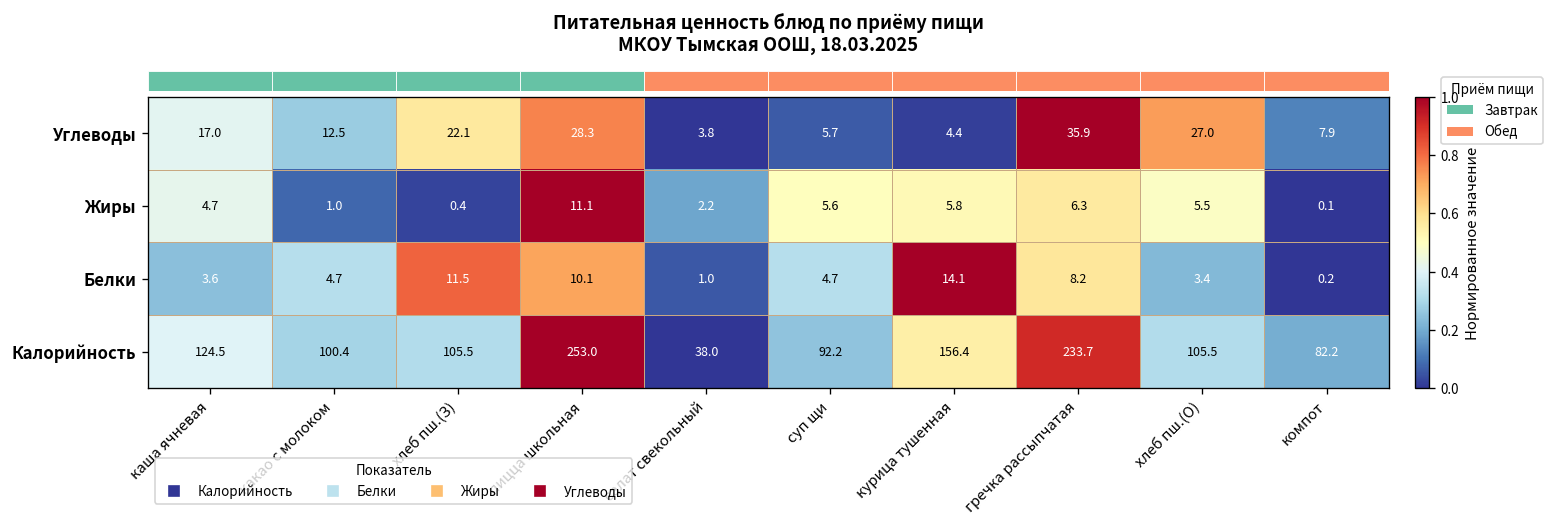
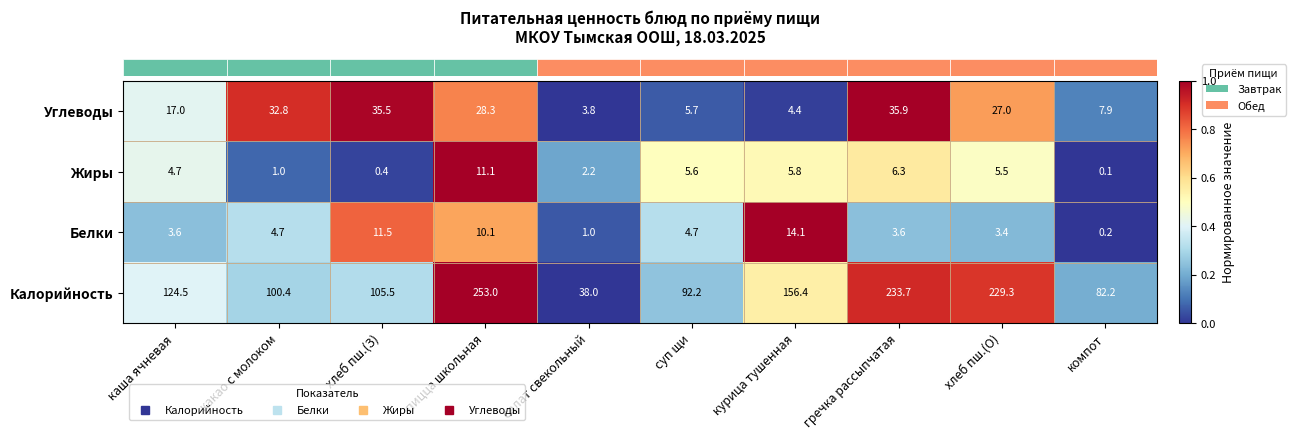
Углеводы, какао с молоком: 12.5 -> 32.8
Углеводы, хлеб пш.(З): 22.1 -> 35.5
Белки, гречка рассыпчатая: 8.2 -> 3.6
Калорийность, хлеб пш.(О): 105.5 -> 229.3
